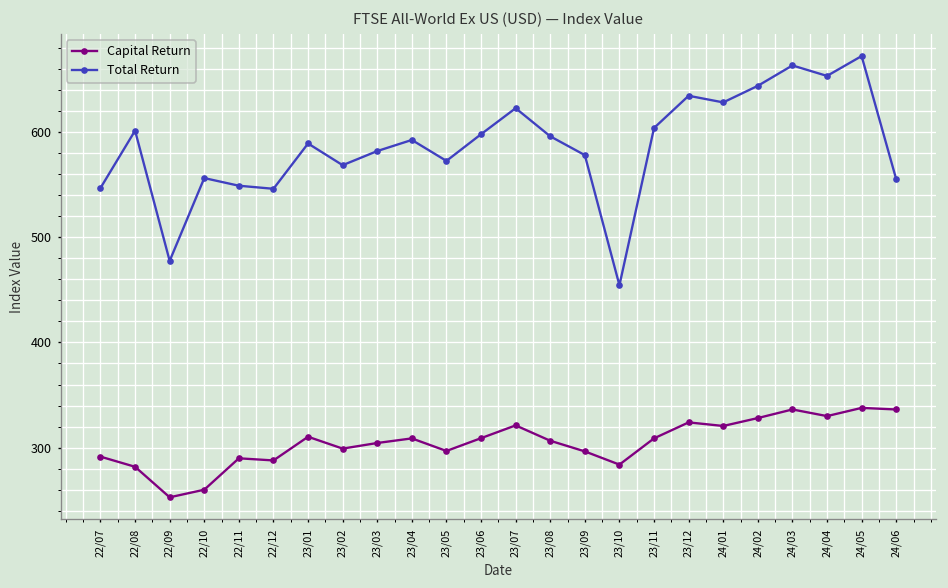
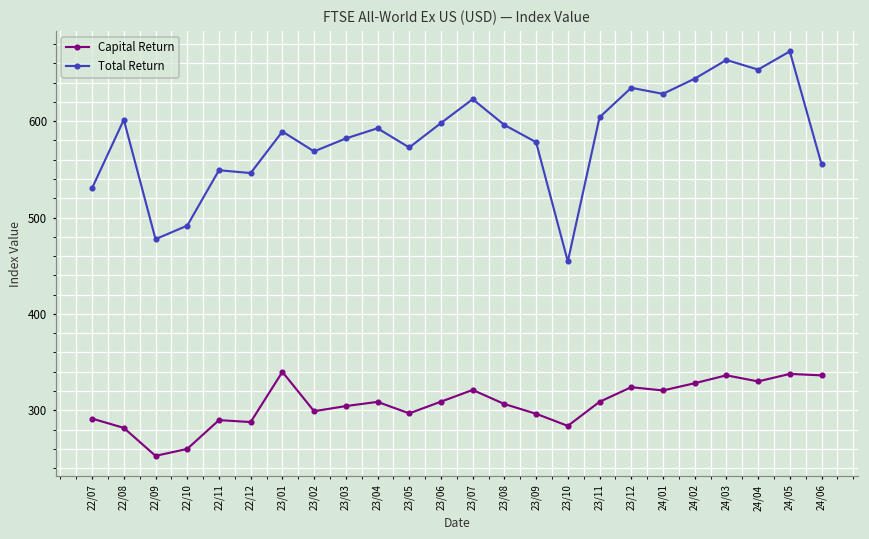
Total Return, 22/07: 550 -> 530
Total Return, 22/10: 560 -> 490
Capital Return, 23/01: 310 -> 340
